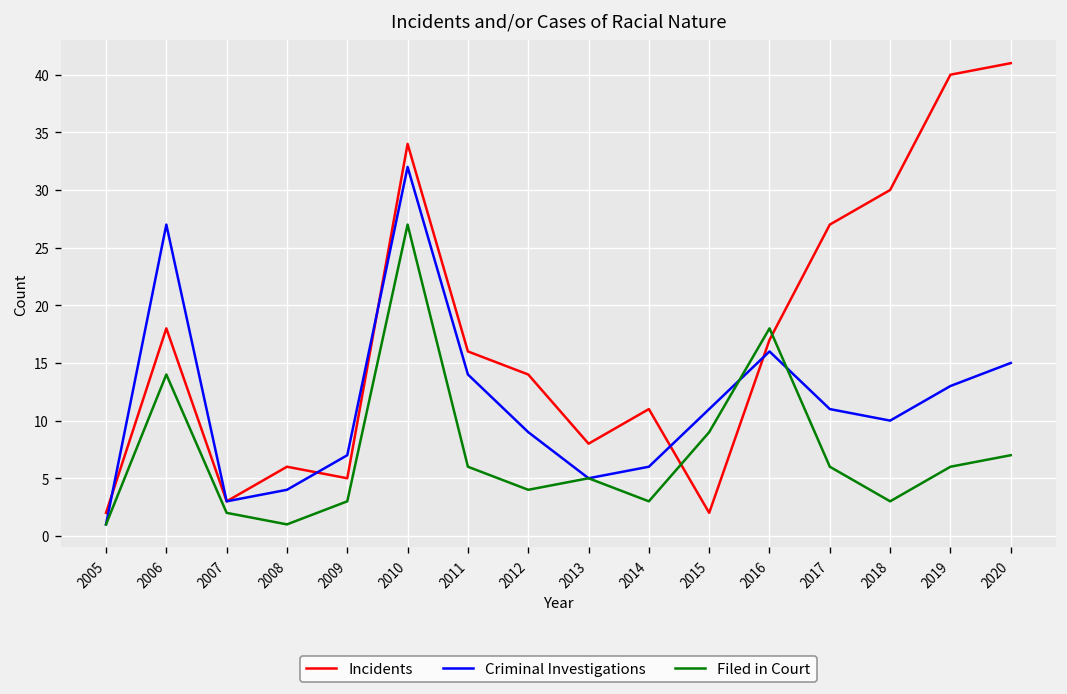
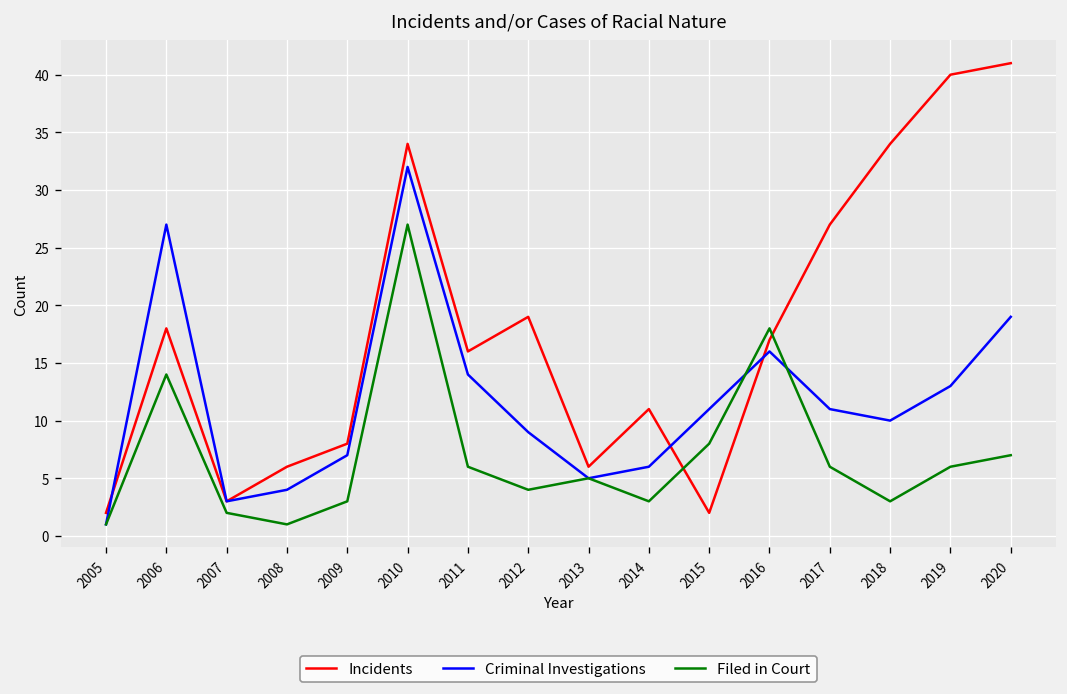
Incidents, 2009: 5 -> 8
Incidents, 2012: 14 -> 19
Incidents, 2013: 8 -> 6
Filed in Court, 2015: 9 -> 8
Incidents, 2018: 30 -> 34
Criminal Investigations, 2020: 15 -> 19
